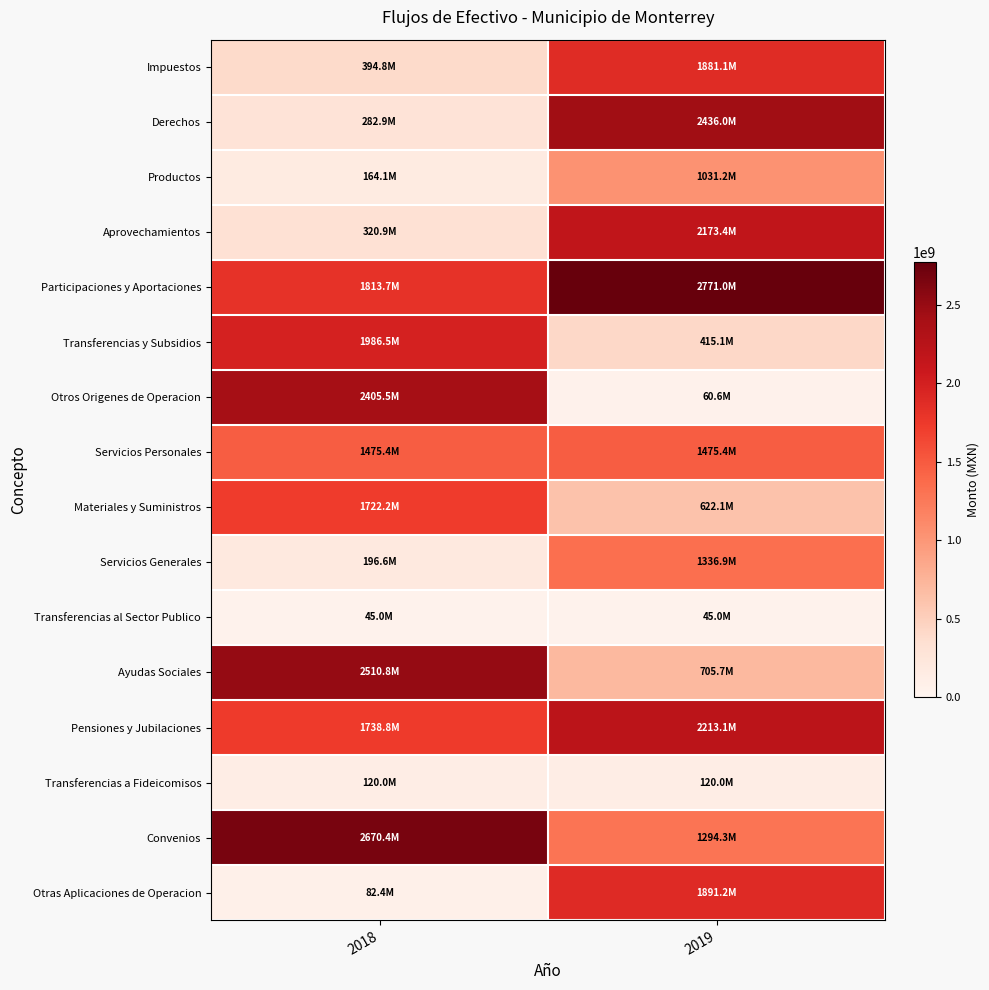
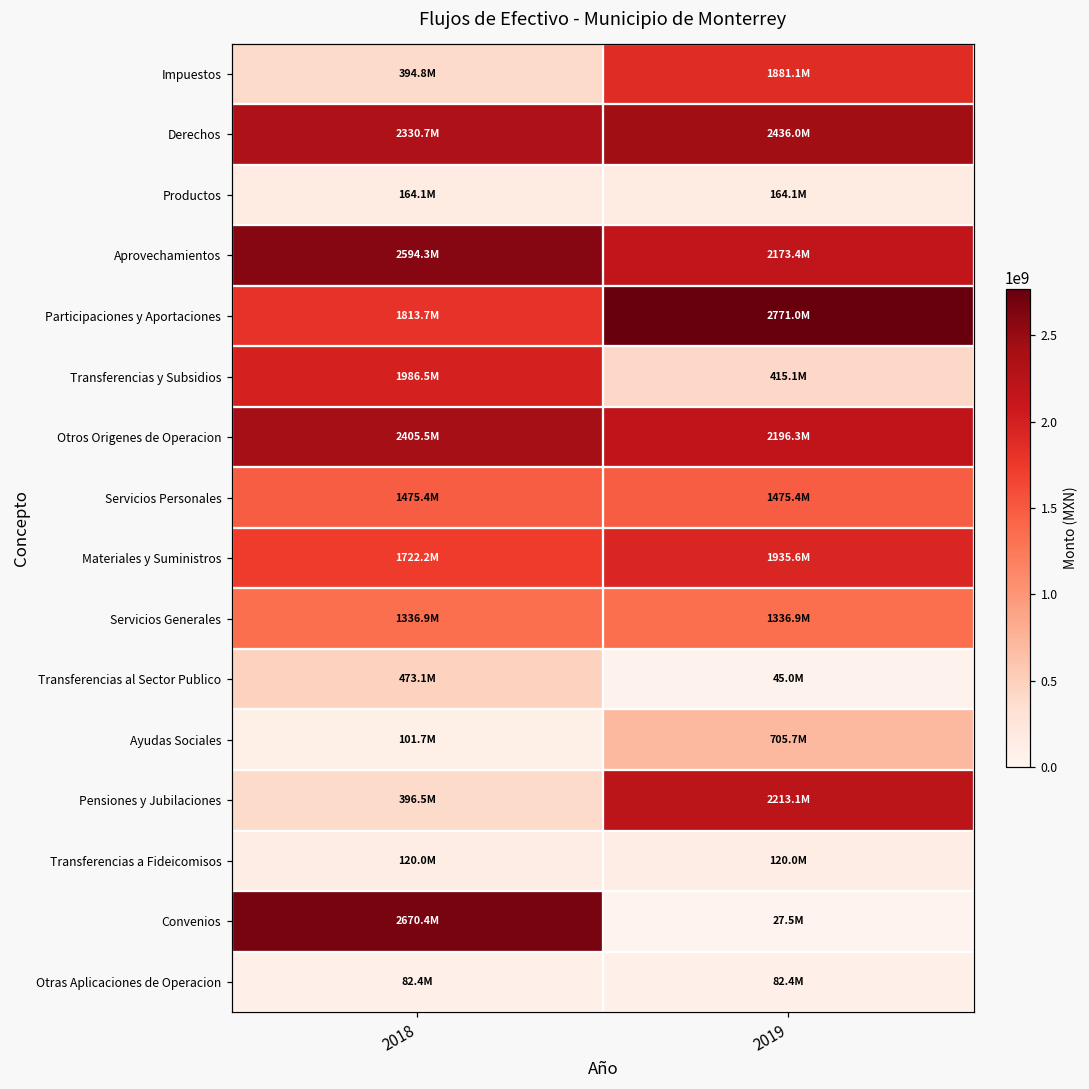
Derechos, 2018: 282.9M -> 2330.7M
Productos, 2019: 1031.2M -> 164.1M
Aprovechamientos, 2018: 320.9M -> 2594.3M
Otros Origenes de Operacion, 2019: 60.6M -> 2196.3M
Materiales y Suministros, 2019: 622.1M -> 1935.6M
Servicios Generales, 2018: 196.6M -> 1336.9M
Transferencias al Sector Publico, 2018: 45.0M -> 473.1M
Ayudas Sociales, 2018: 2510.8M -> 101.7M
Pensiones y Jubilaciones, 2018: 1738.8M -> 396.5M
Convenios, 2019: 1294.3M -> 27.5M
Otras Aplicaciones de Operacion, 2019: 1891.2M -> 82.4M
